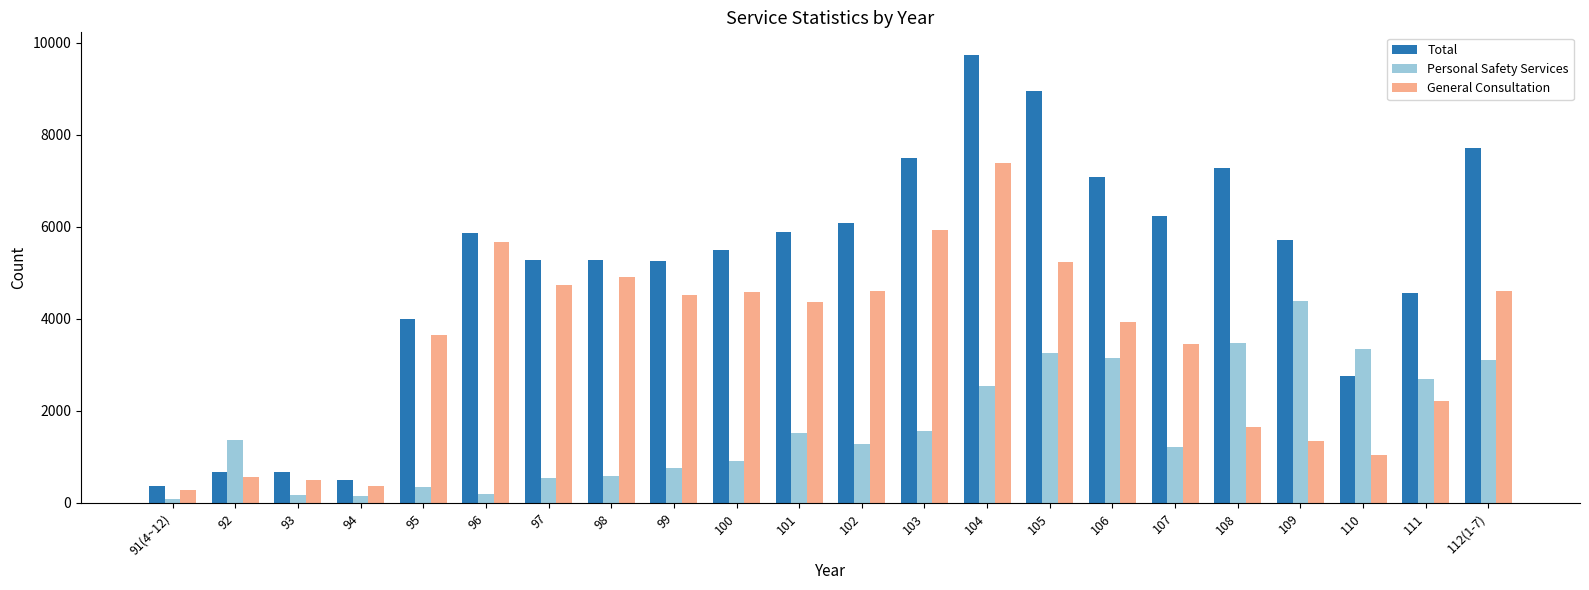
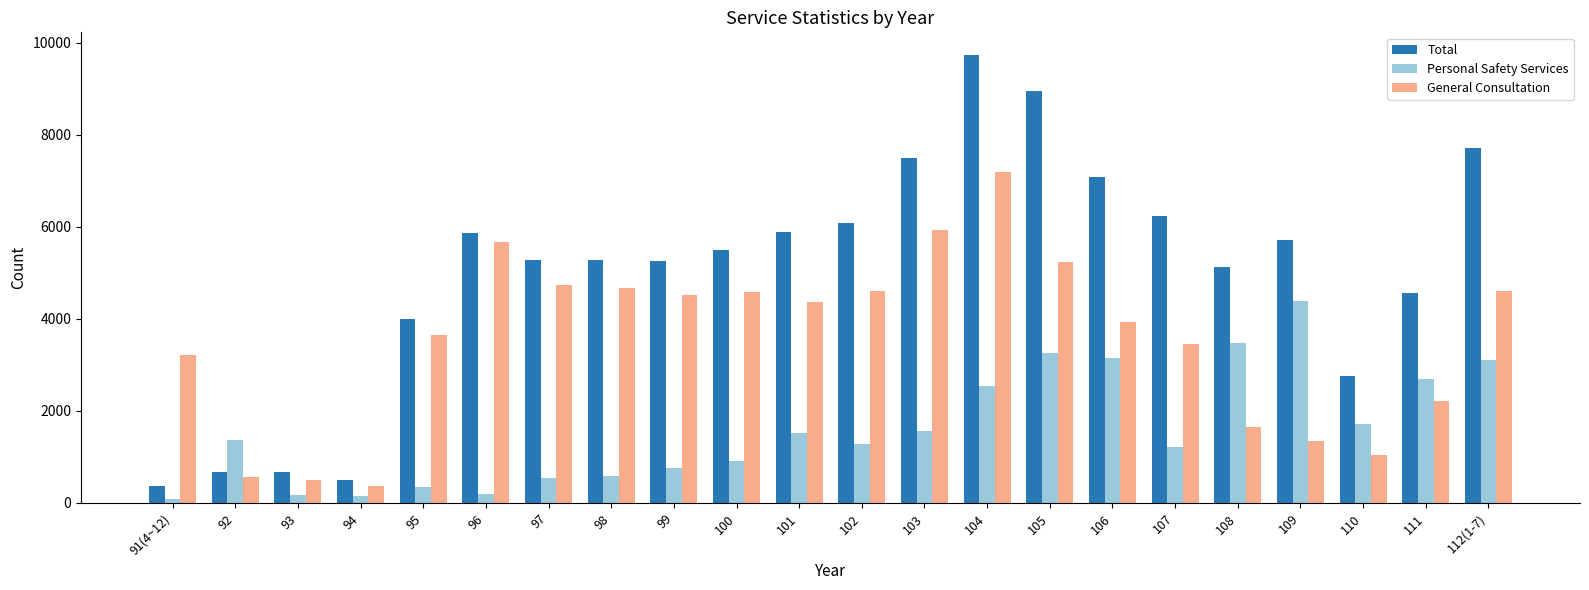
General Consultation, 91(4~12): 300 -> 3200
General Consultation, 98: 4900 -> 4700
General Consultation, 104: 7400 -> 7200
Total, 108: 7300 -> 5100
Personal Safety Services, 110: 3300 -> 1700
